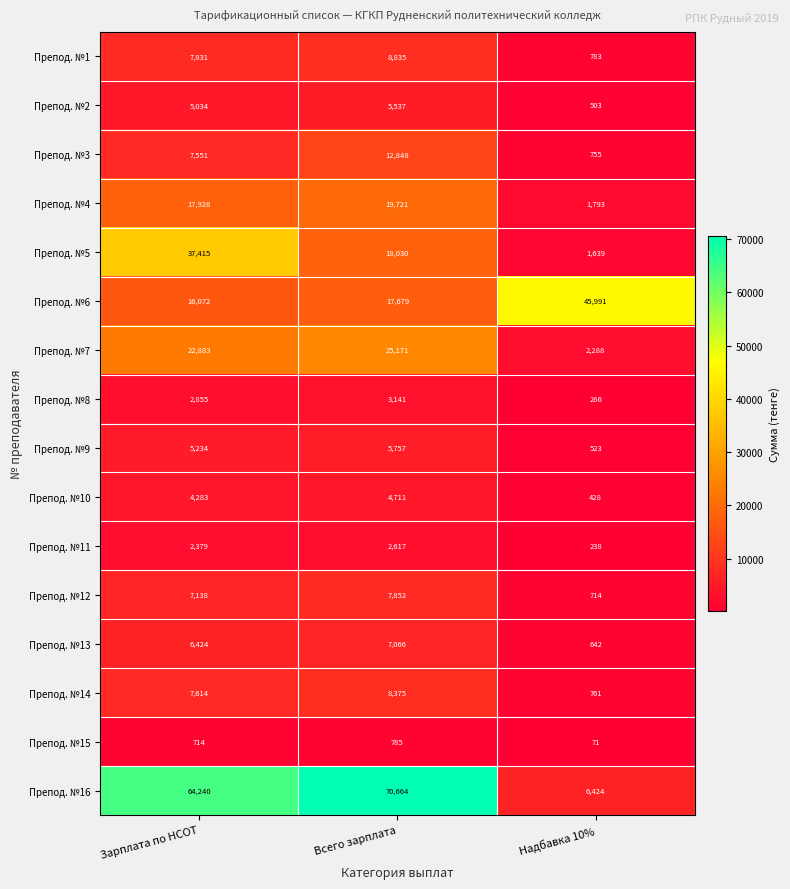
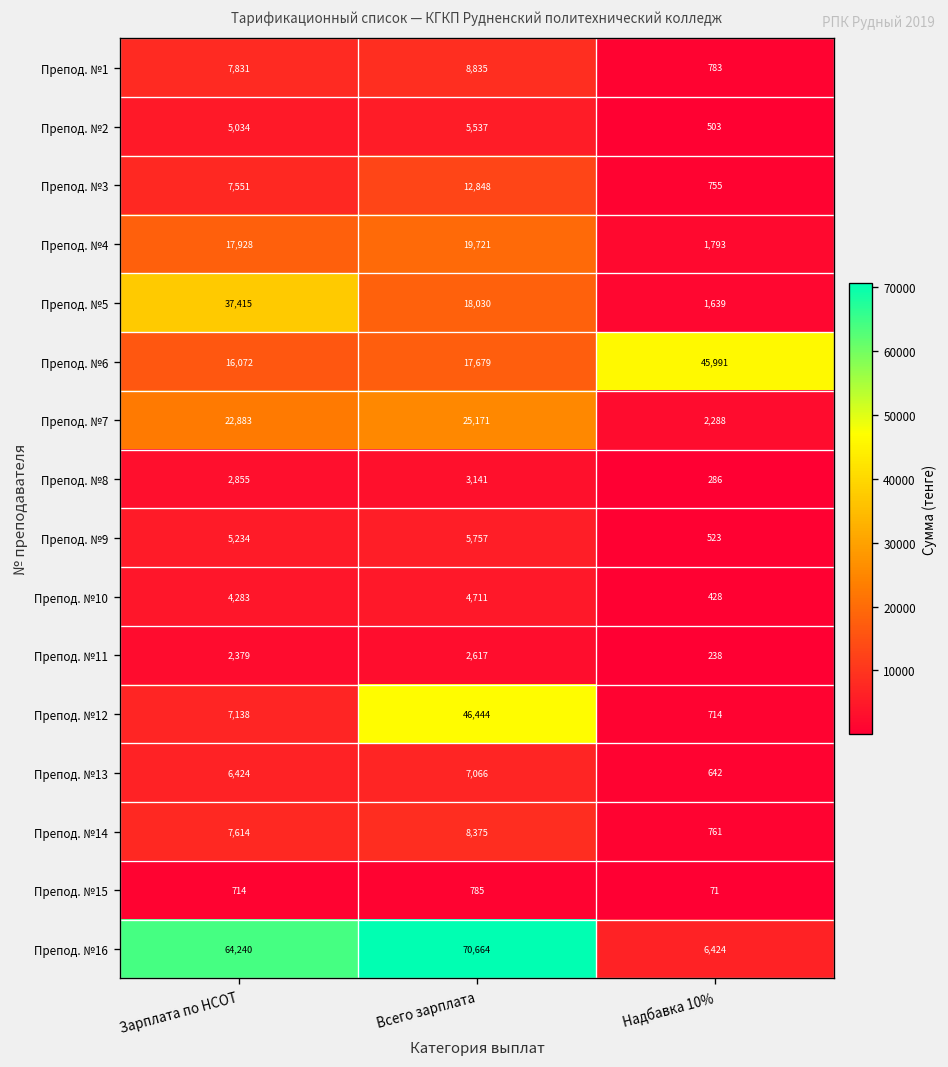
Препод. №12, Всего зарплата: 7,852 -> 46,444
